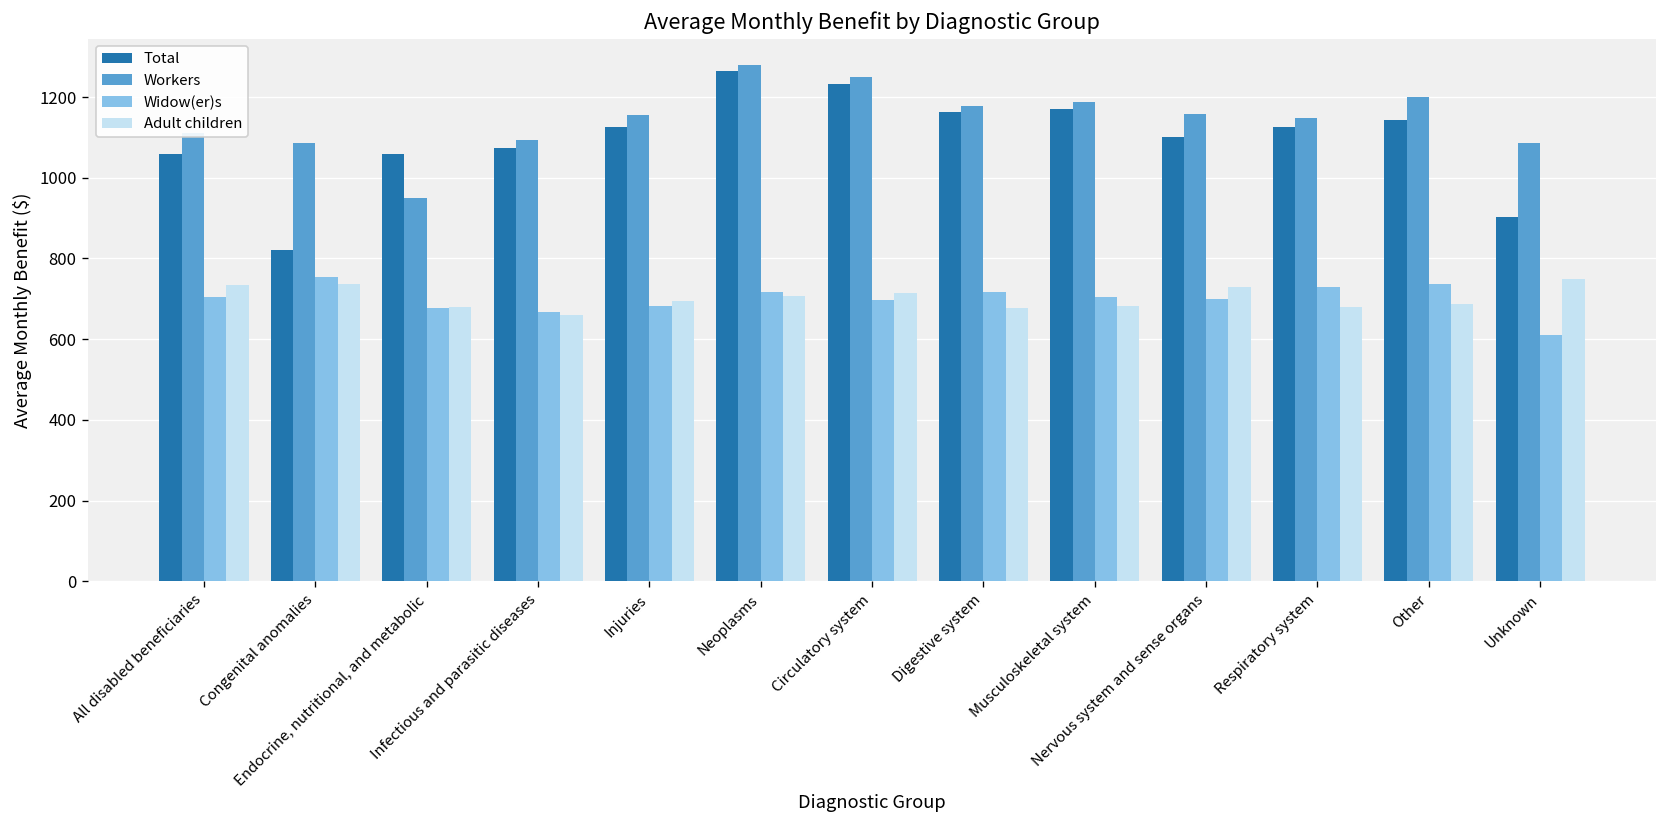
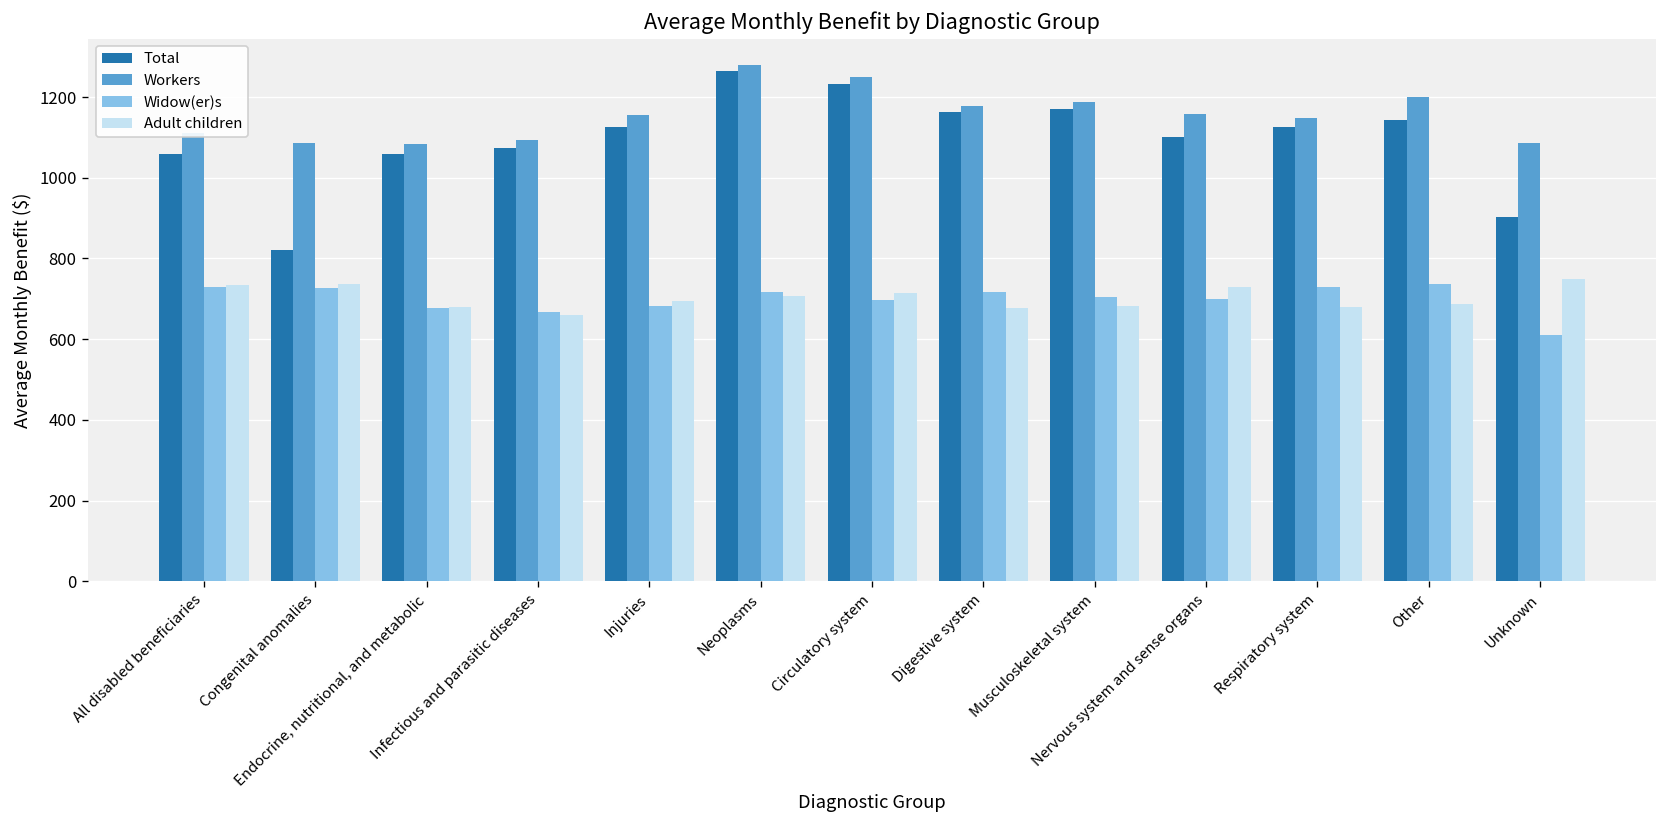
Widow(er)s, All disabled beneficiaries: 700 -> 730
Widow(er)s, Congenital anomalies: 750 -> 730
Workers, Endocrine, nutritional, and metabolic: 950 -> 1080
